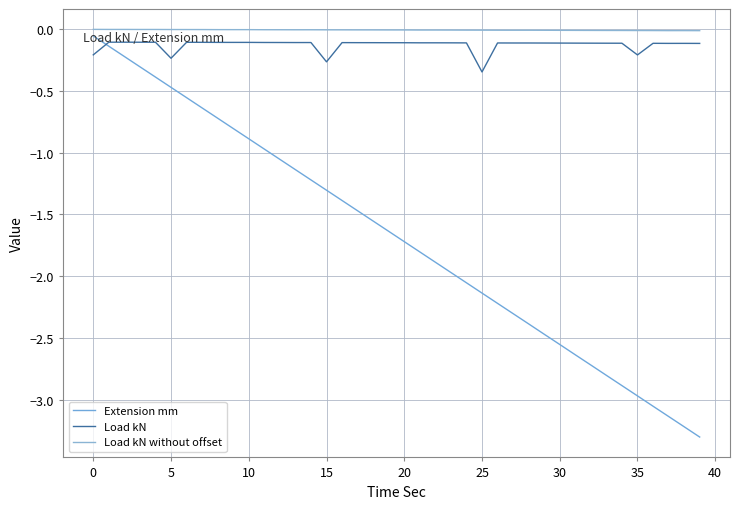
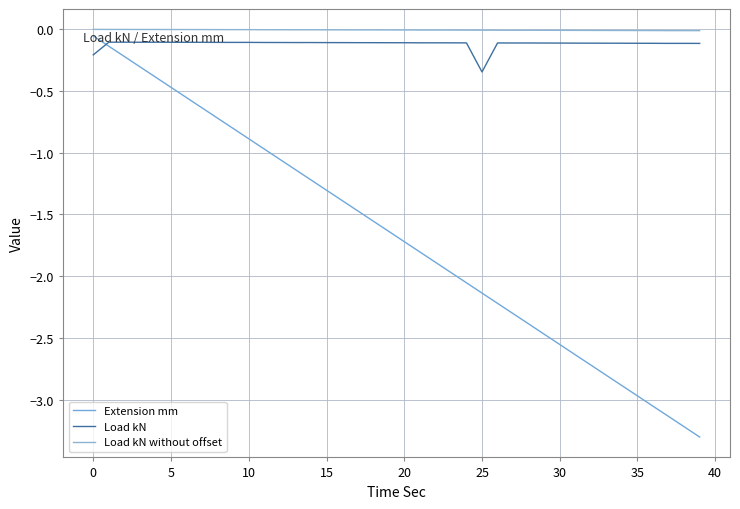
Load kN, 5: -0.23 -> -0.10
Load kN, 15: -0.26 -> -0.11
Load kN, 35: -0.21 -> -0.11
